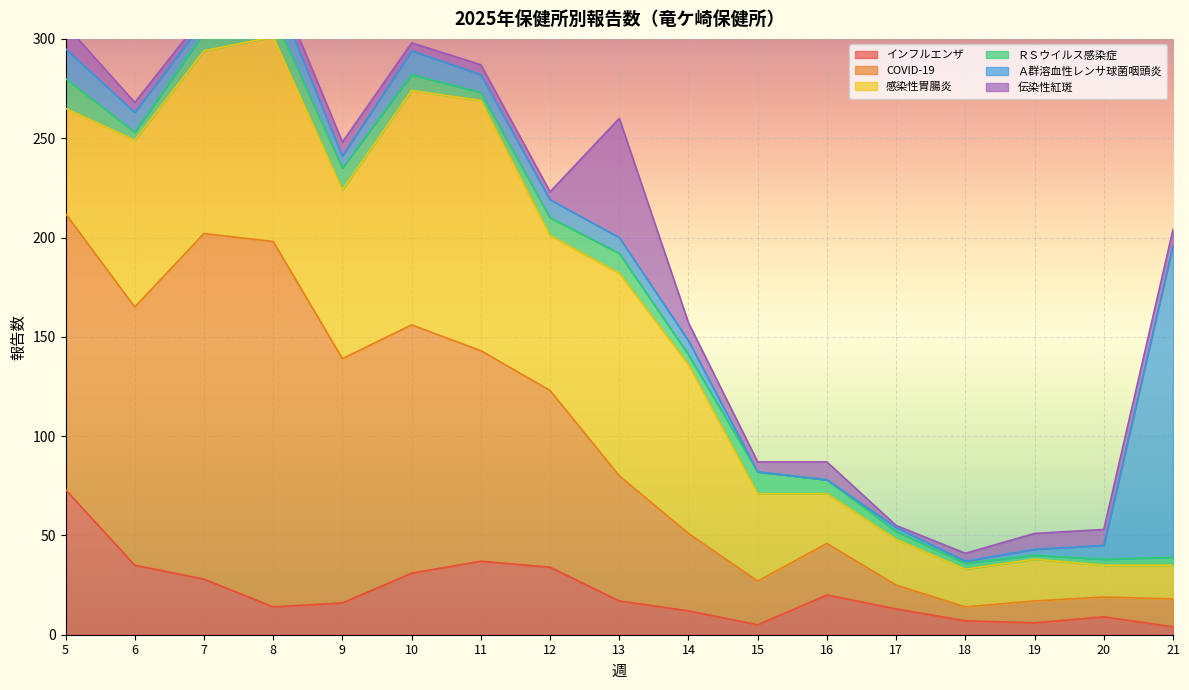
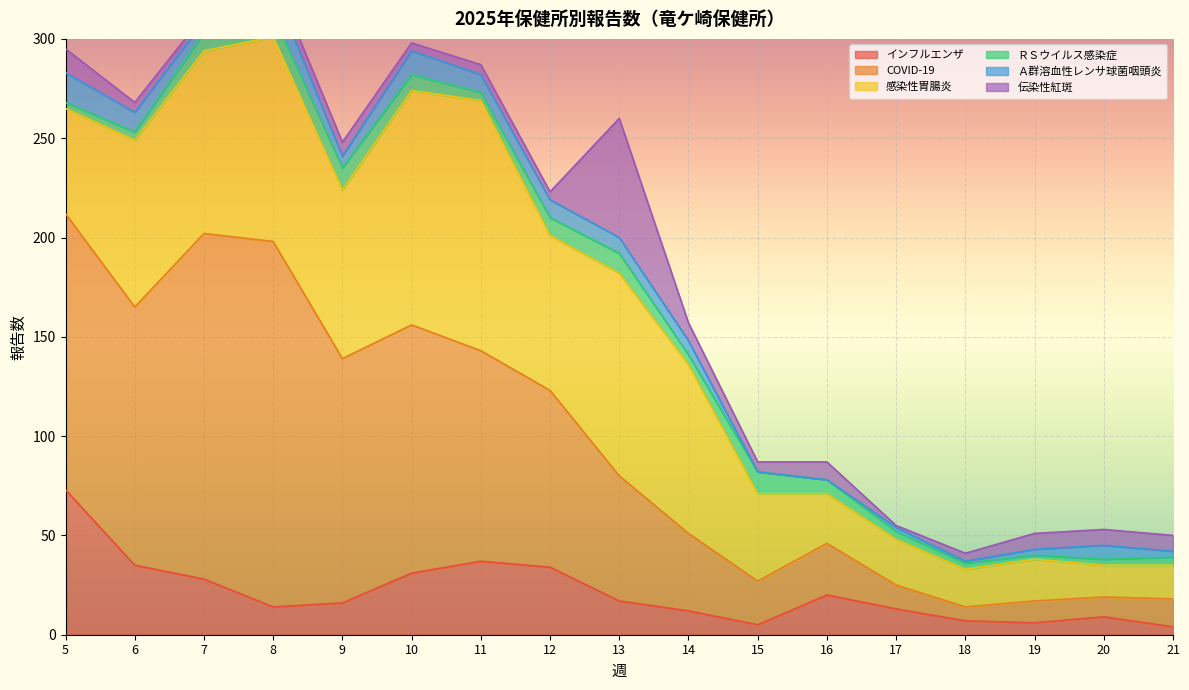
ＲＳウイルス感染症, 5: 15 -> 3
Ａ群溶血性レンサ球菌咽頭炎, 21: 157 -> 3
